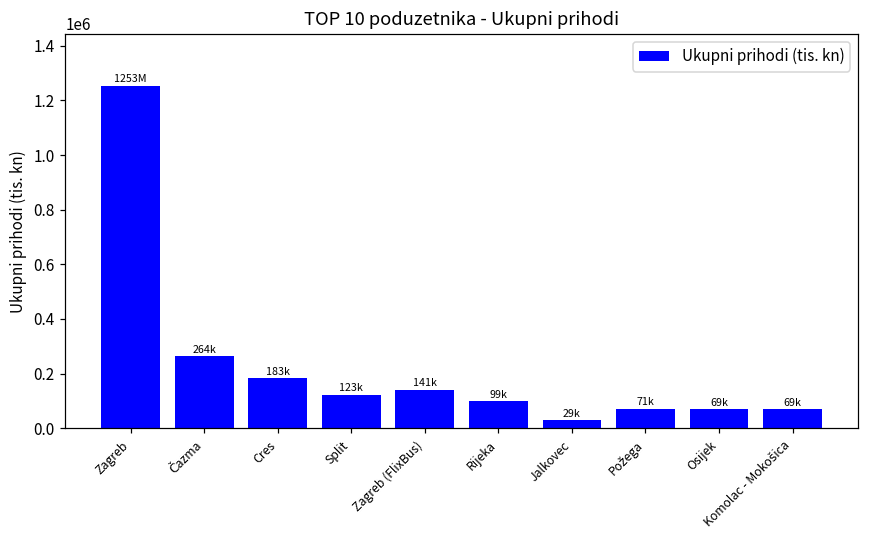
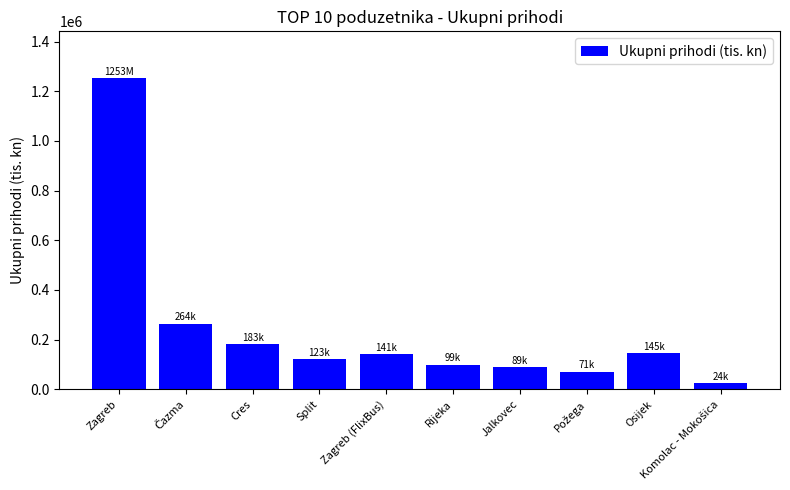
Jalkovec: 29k -> 89k
Osijek: 69k -> 145k
Komolac - Mokošica: 69k -> 24k
